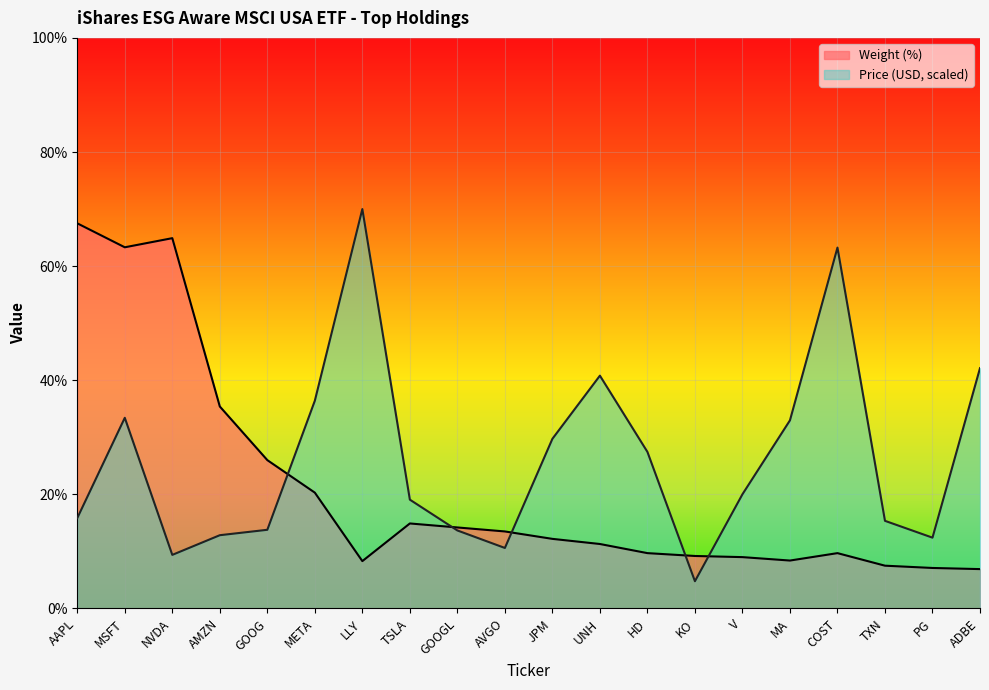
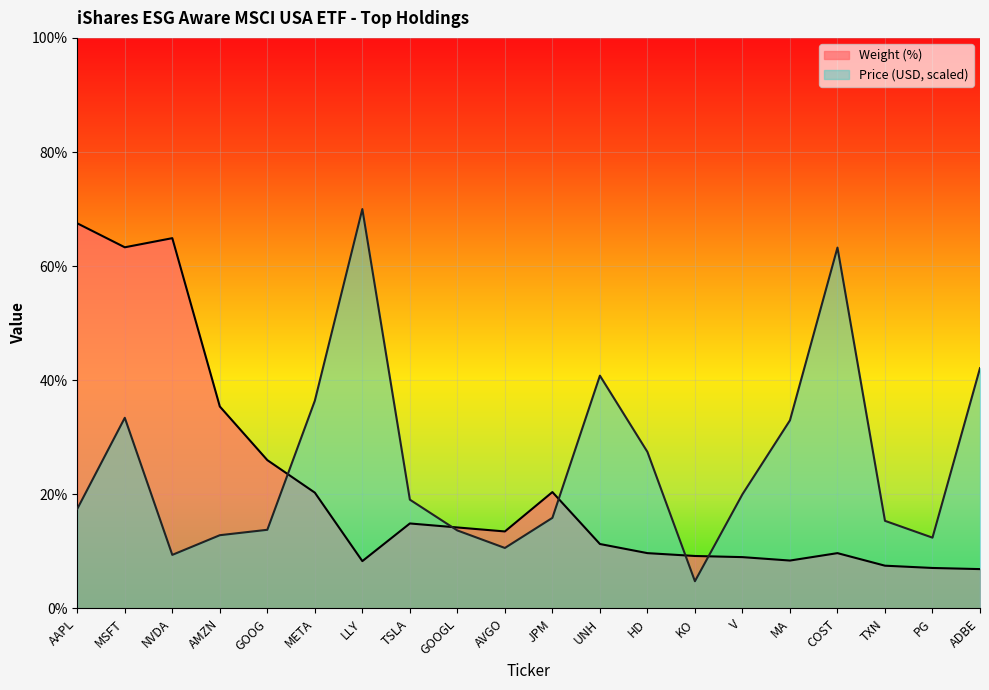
Price (USD, scaled), AAPL: 16% -> 17%
Weight (%), JPM: 12% -> 20%
Price (USD, scaled), JPM: 30% -> 16%
